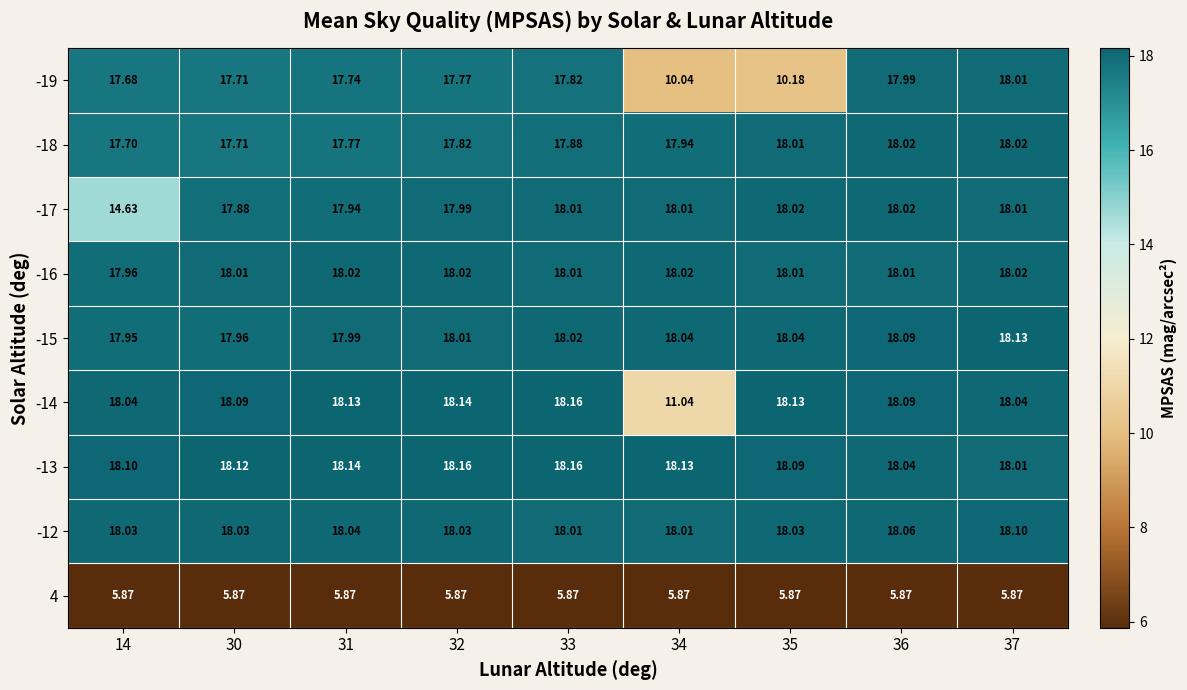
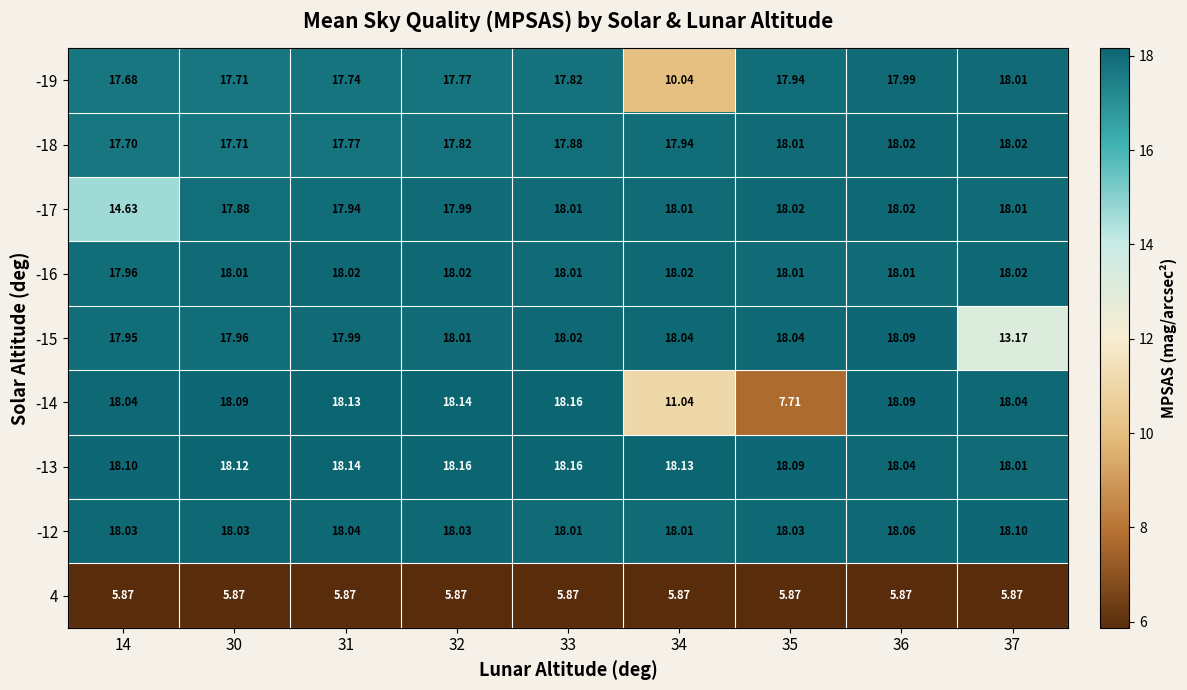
-19, 35: 10.18 -> 17.94
-15, 37: 18.13 -> 13.17
-14, 35: 18.13 -> 7.71
